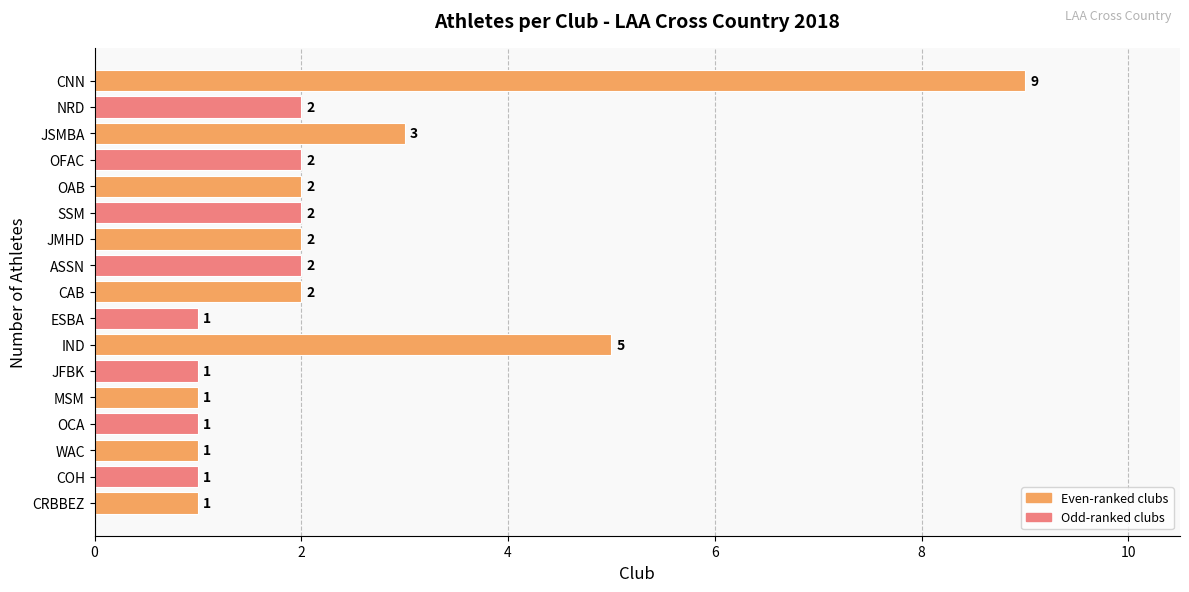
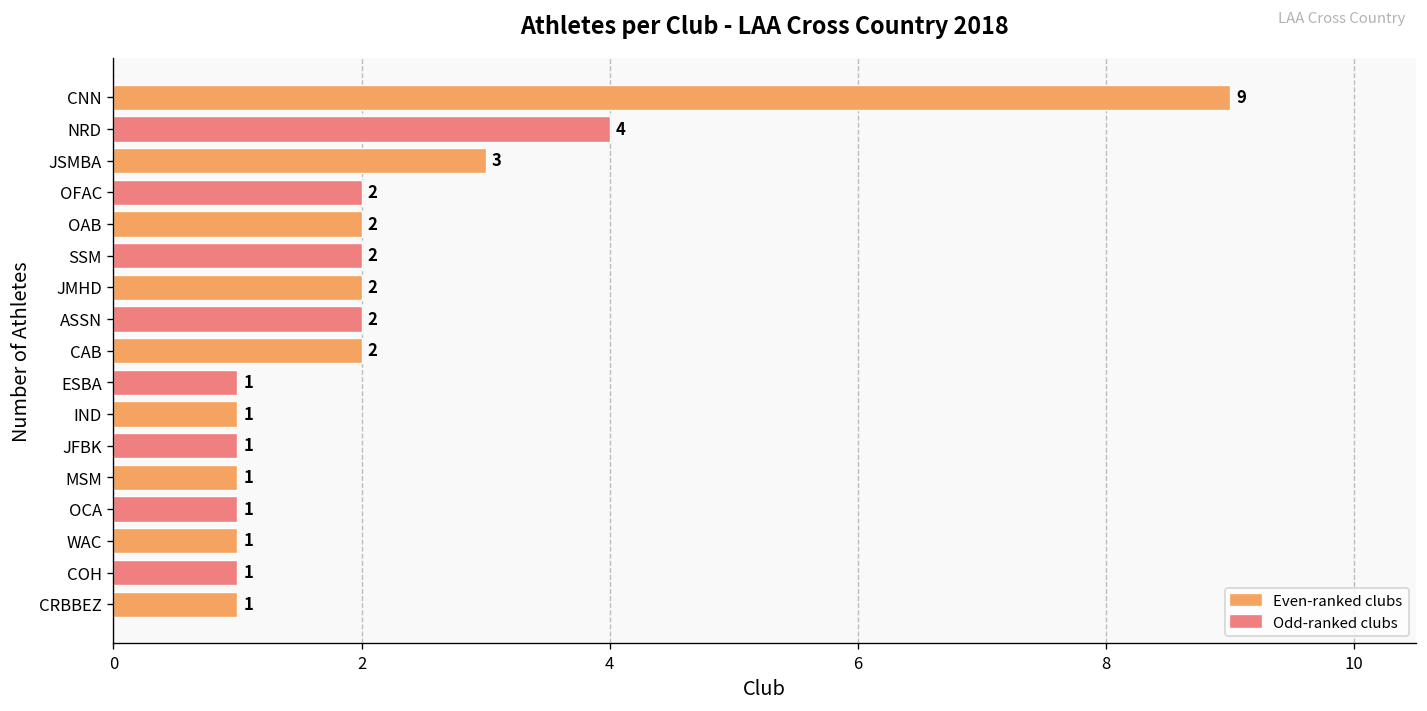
NRD: 2 -> 4
IND: 5 -> 1
